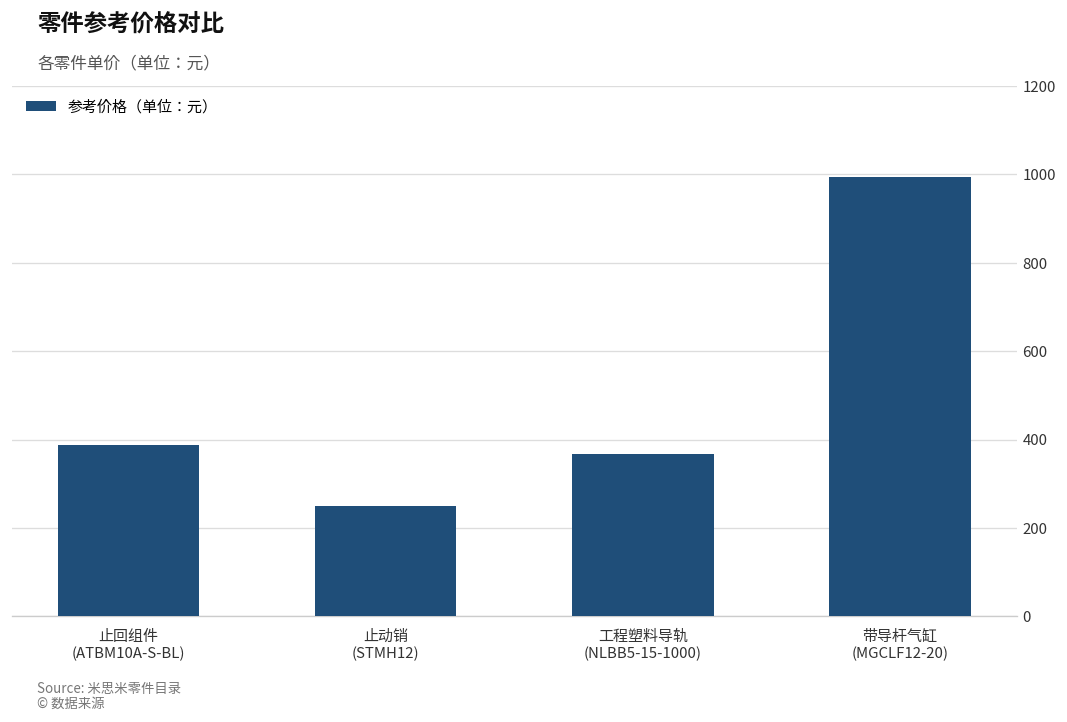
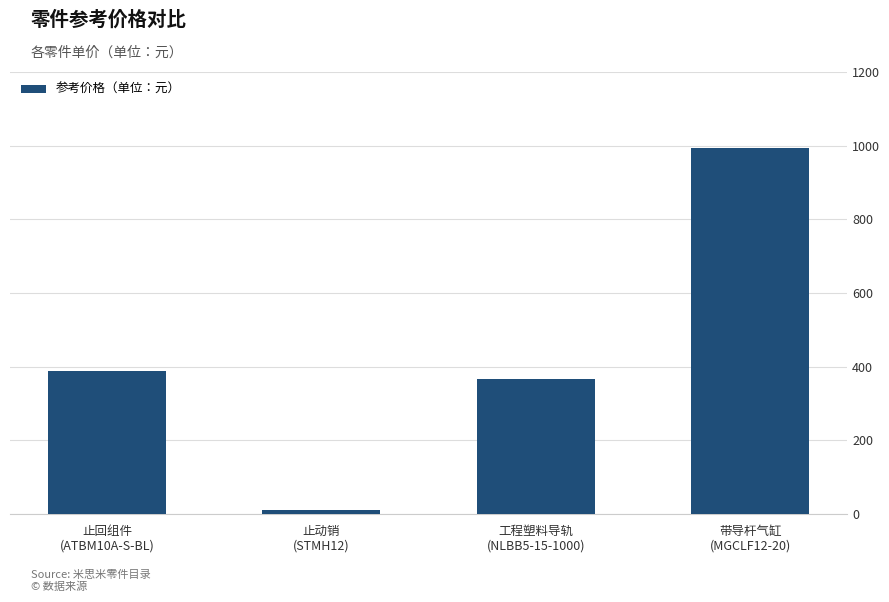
止动销 (STMH12): 250 -> 10
